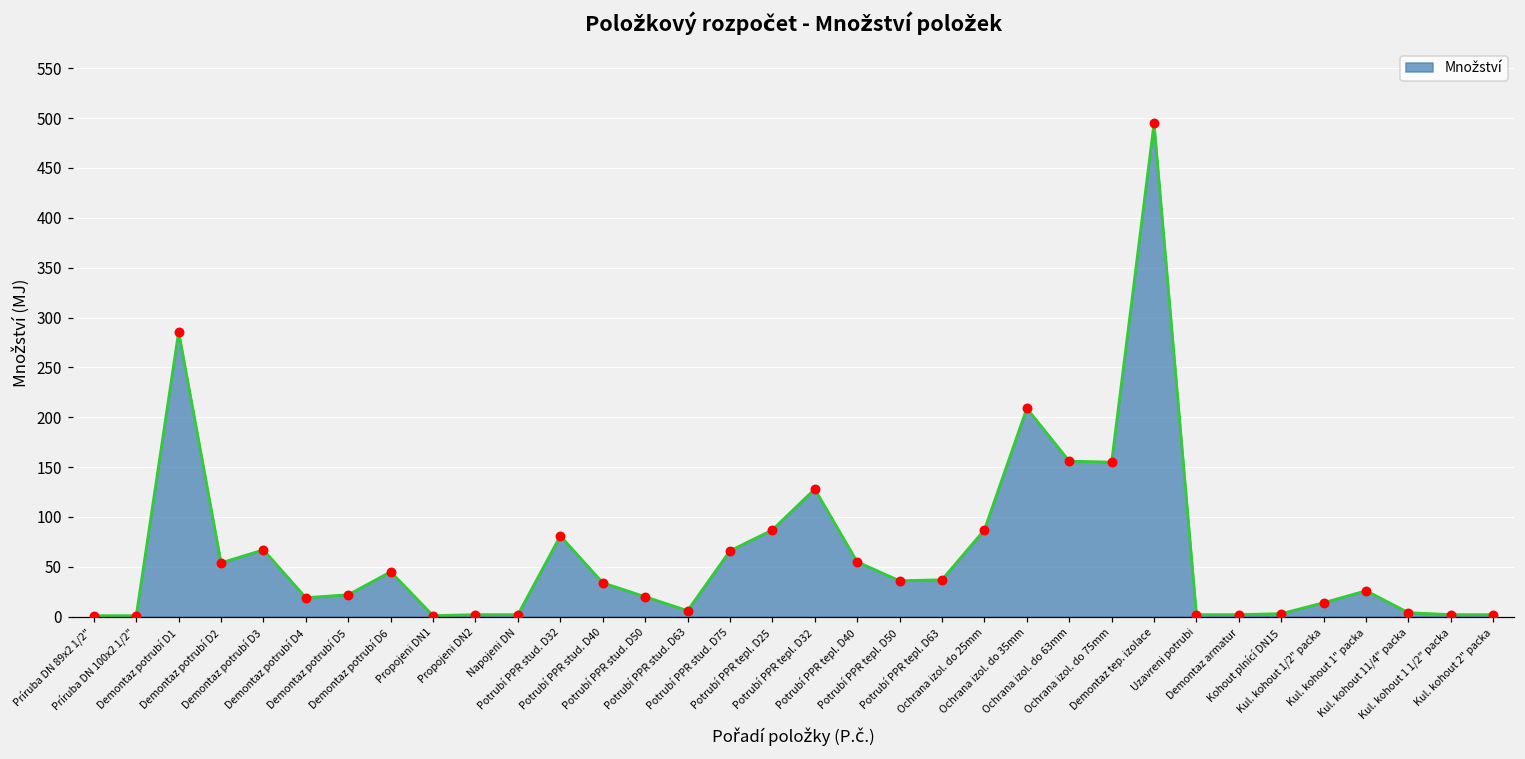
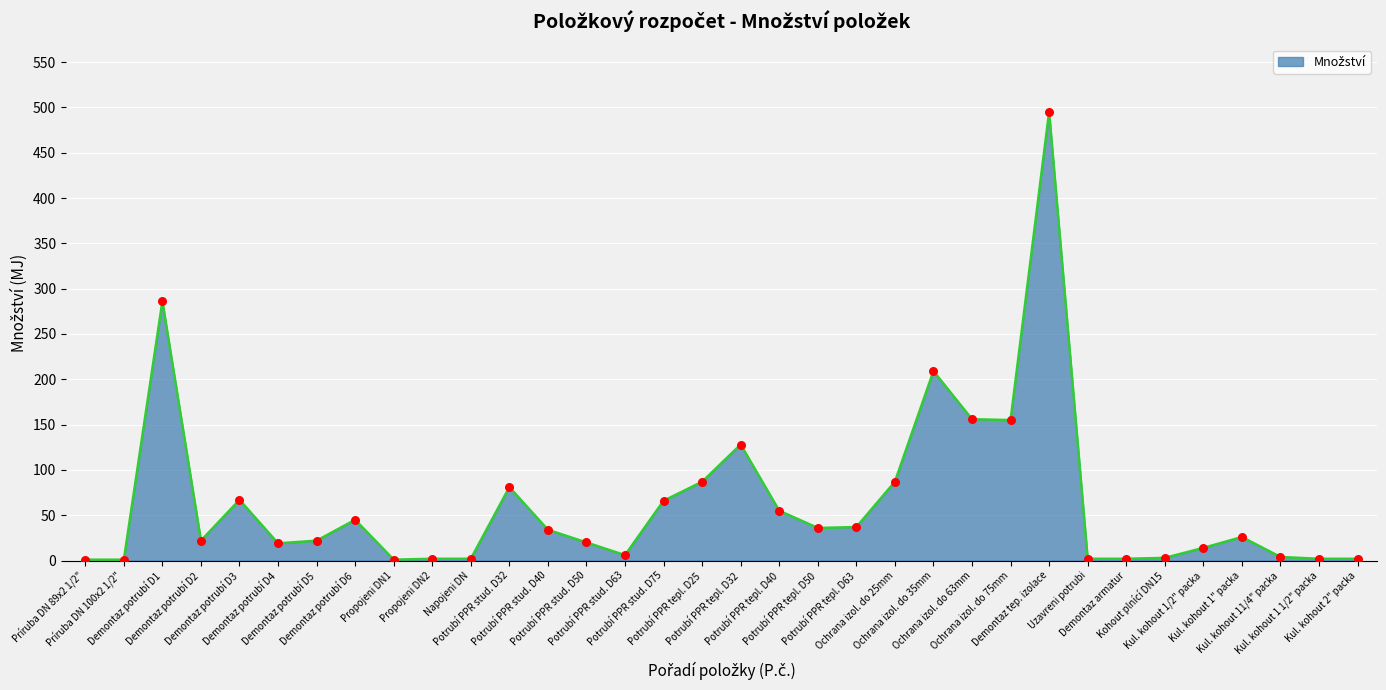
Demontaz potrubí D2: 50 -> 20
